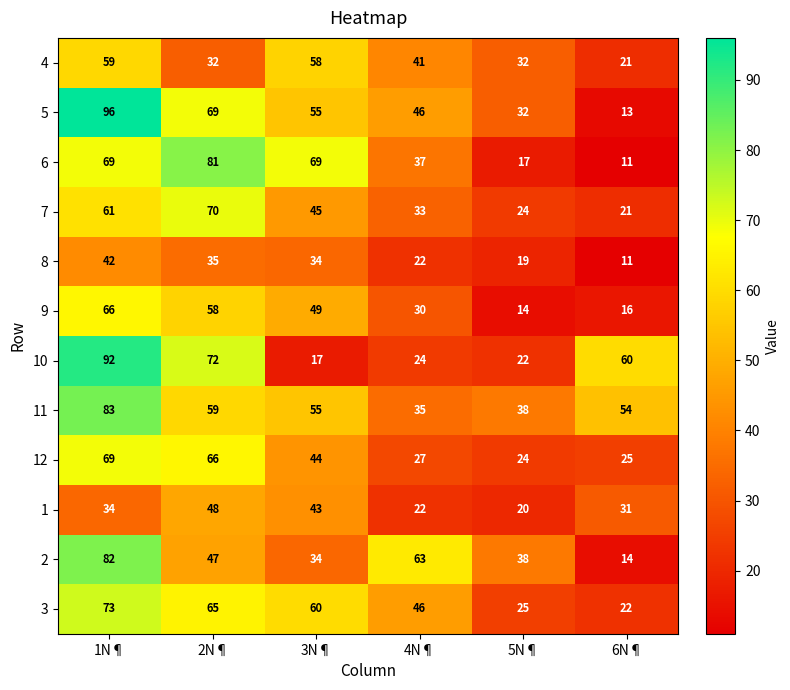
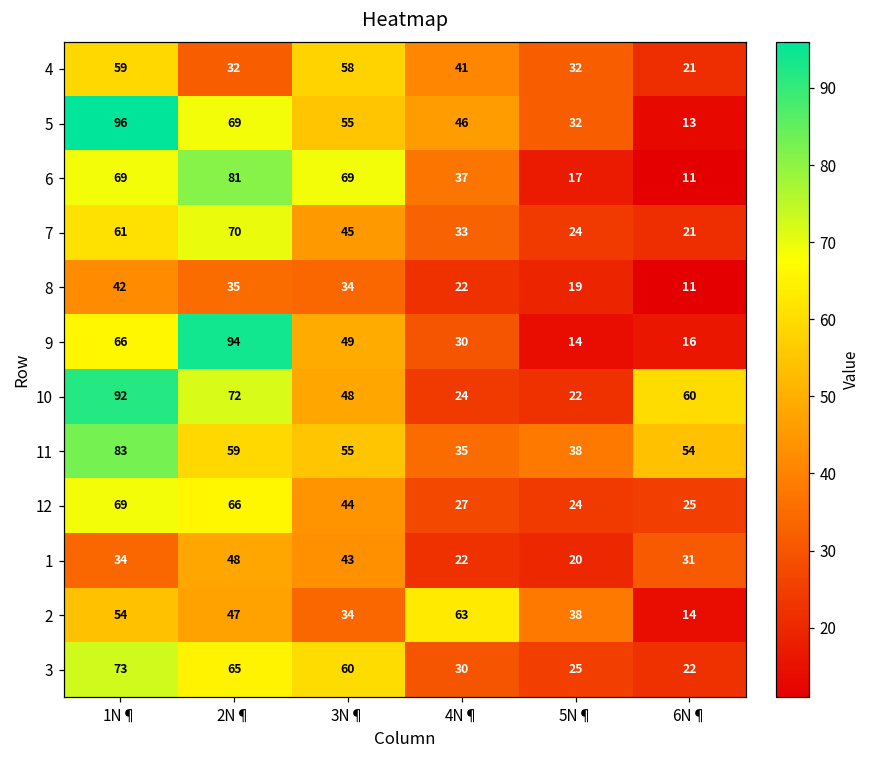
9, 2N¶: 58 -> 94
10, 3N¶: 17 -> 48
2, 1N¶: 82 -> 54
3, 4N¶: 46 -> 30
